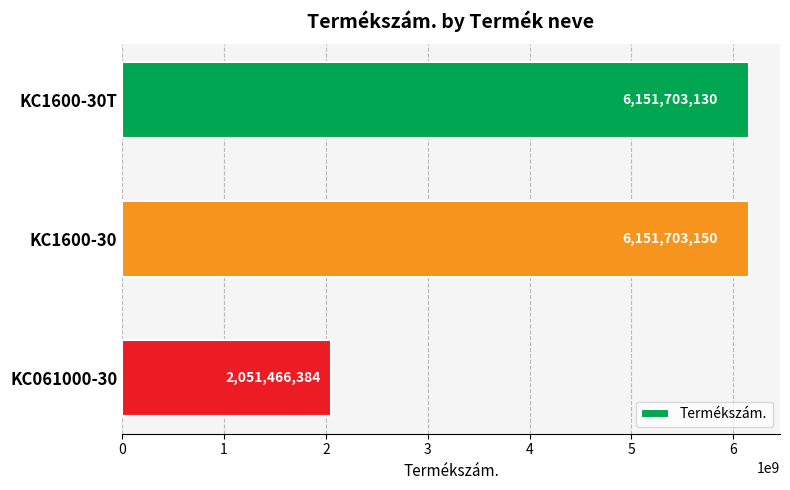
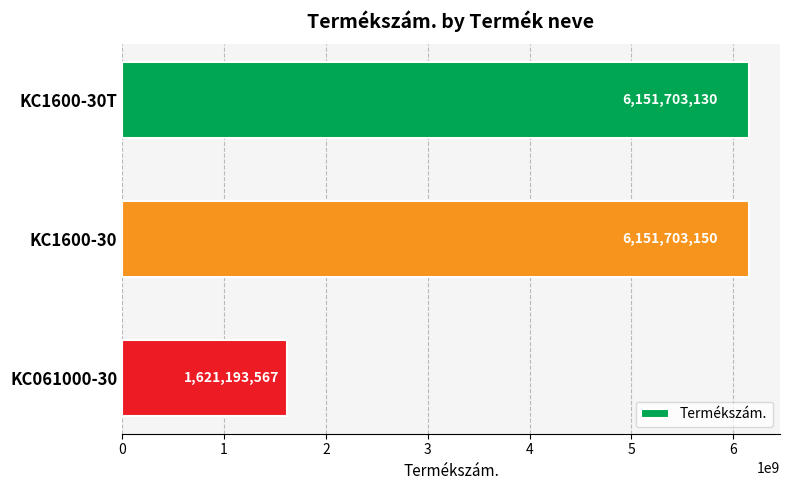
KC061000-30: 2,051,466,384 -> 1,621,193,567
